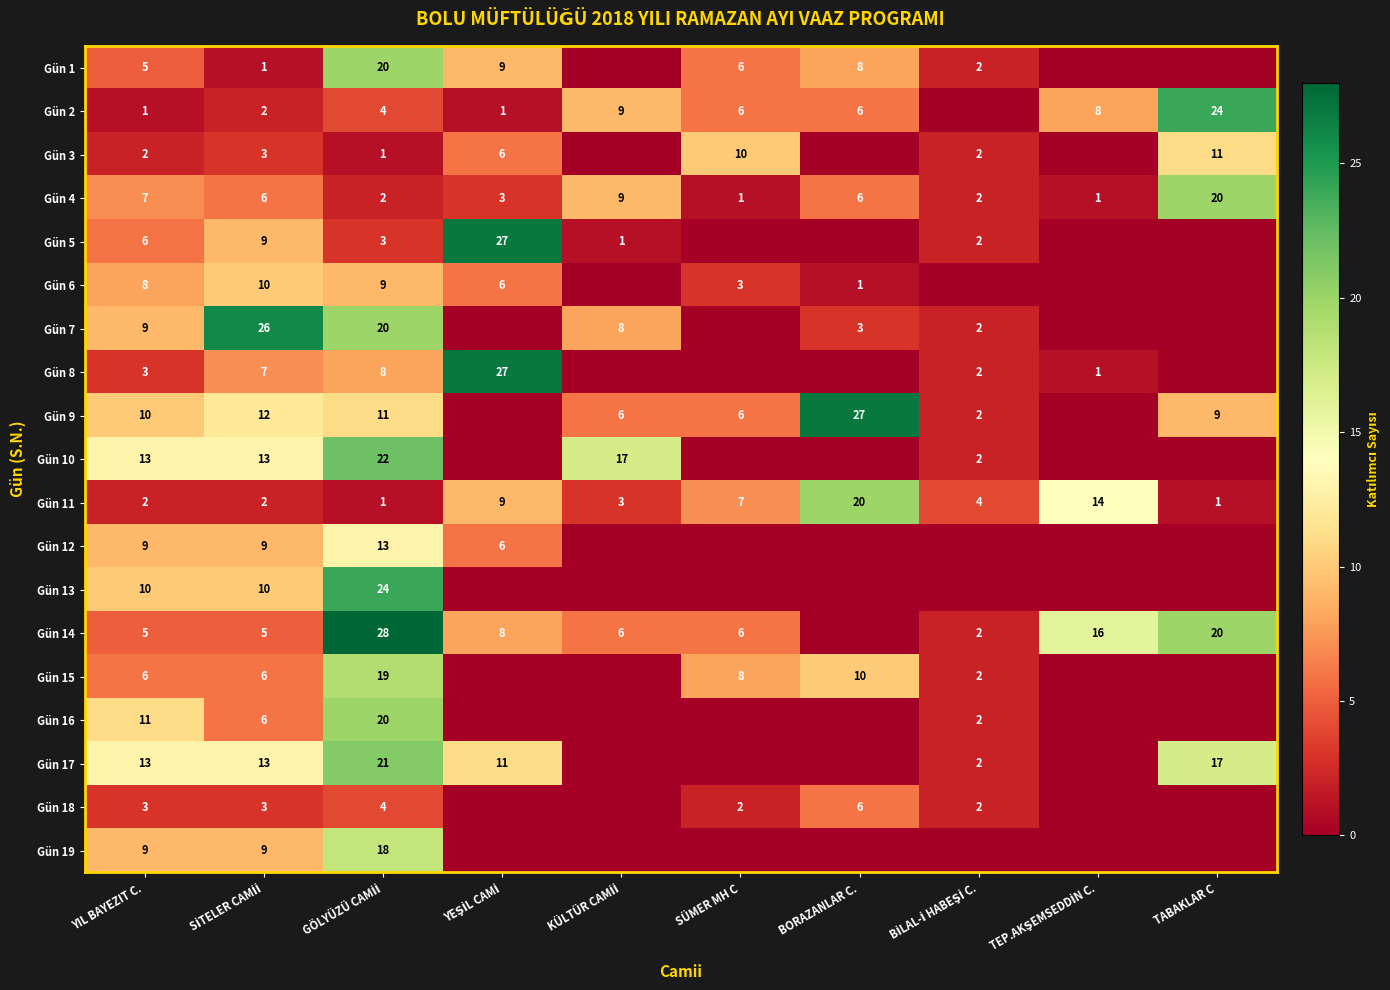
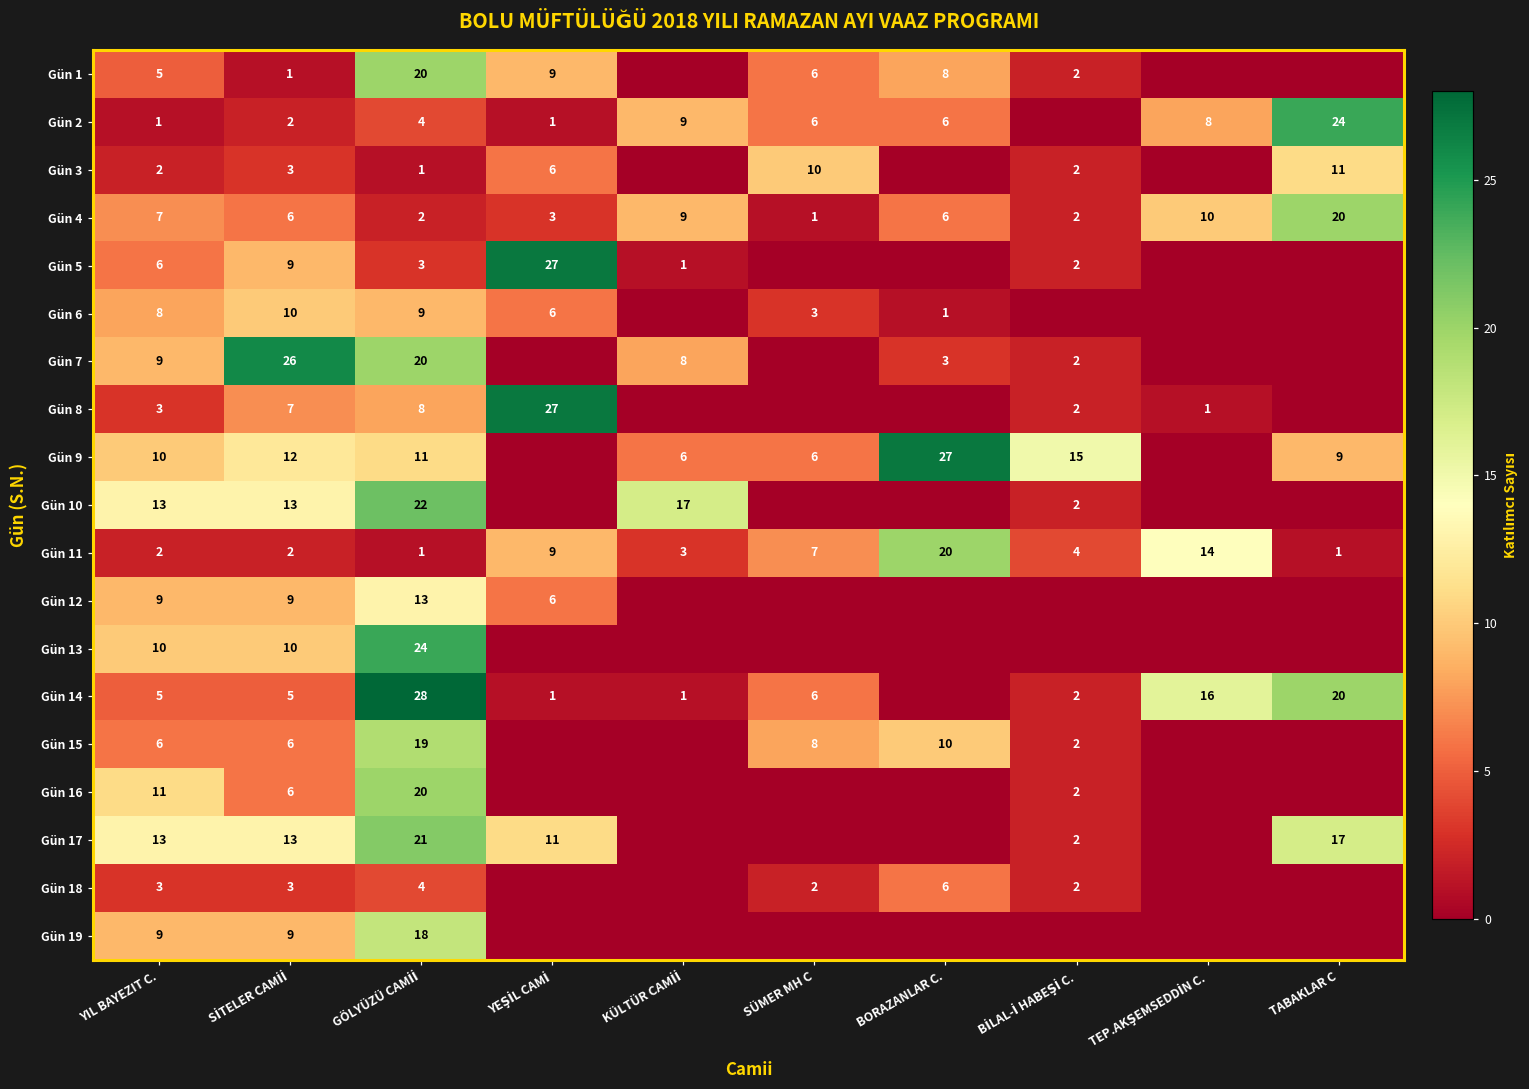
Gün 4, TEP.AKŞEMSEDDİN C.: 1 -> 10
Gün 9, BİLAL-İ HABEŞİ C.: 2 -> 15
Gün 14, YEŞİL CAMİ: 8 -> 1
Gün 14, KÜLTÜR CAMİİ: 6 -> 1
